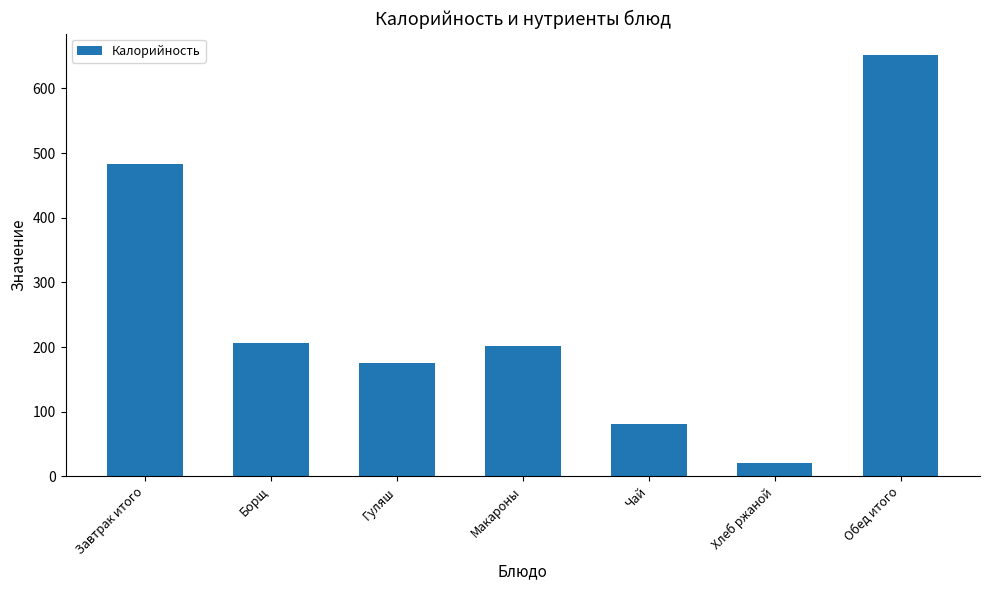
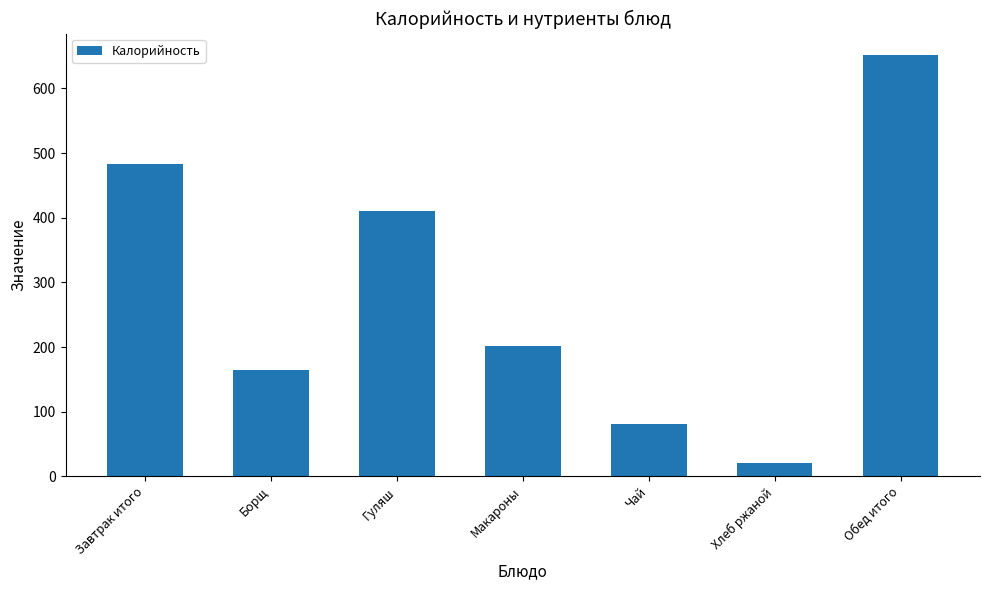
Борщ: 210 -> 160
Гуляш: 180 -> 410
